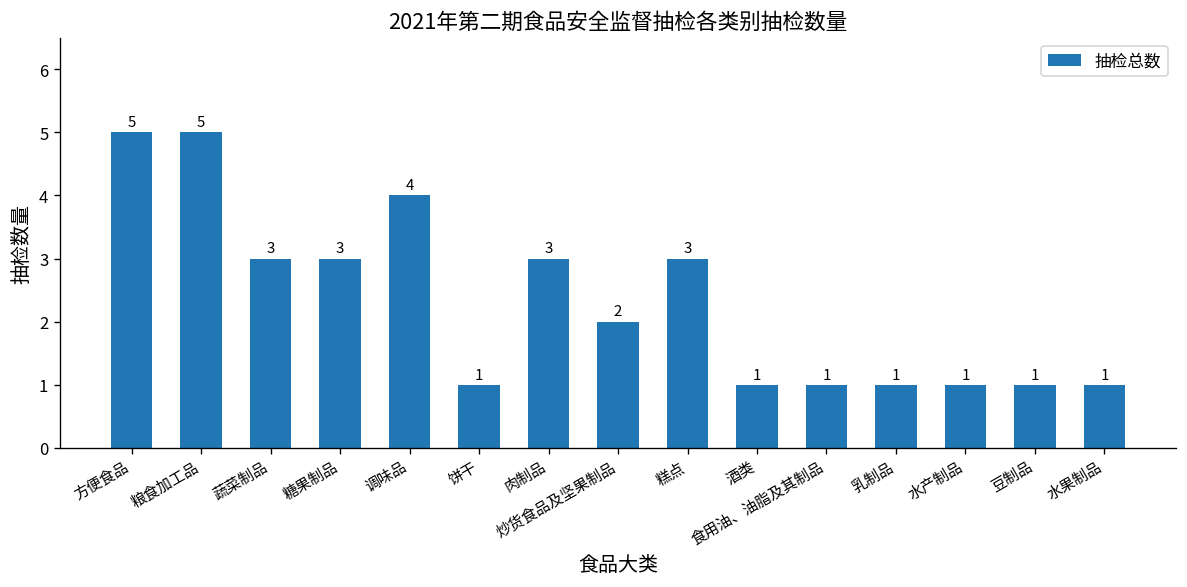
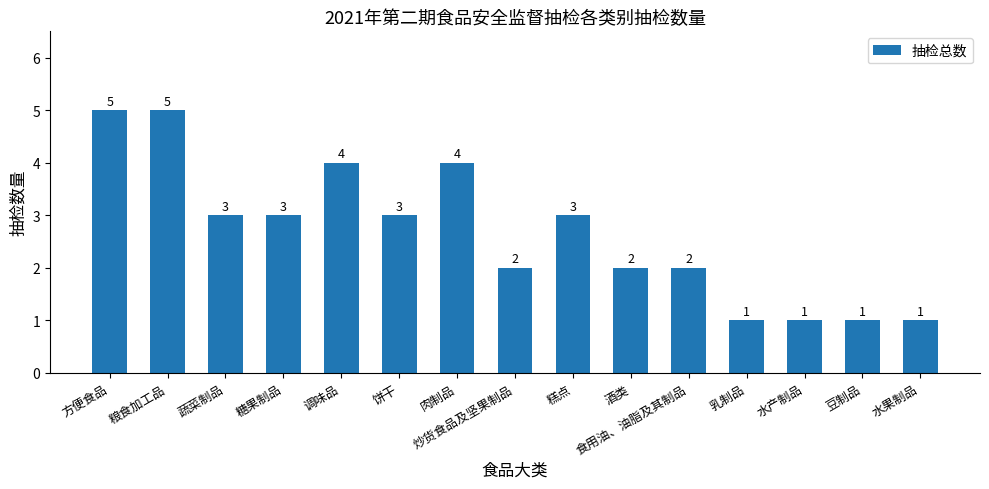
饼干: 1 -> 3
肉制品: 3 -> 4
酒类: 1 -> 2
食用油、油脂及其制品: 1 -> 2
